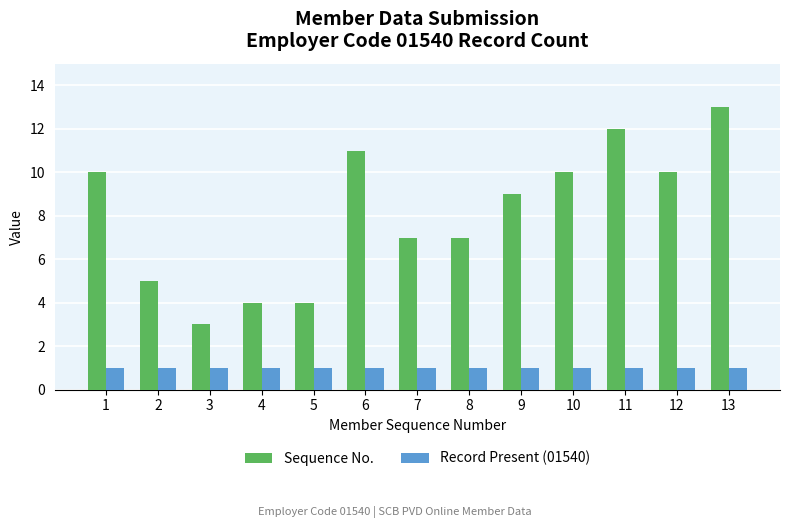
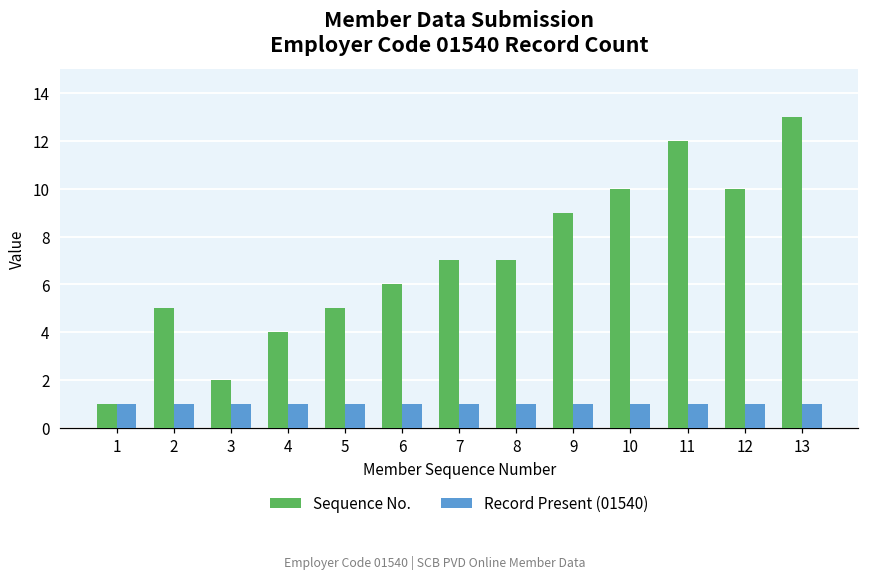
Sequence No., 1: 10 -> 1
Sequence No., 3: 3 -> 2
Sequence No., 5: 4 -> 5
Sequence No., 6: 11 -> 6
